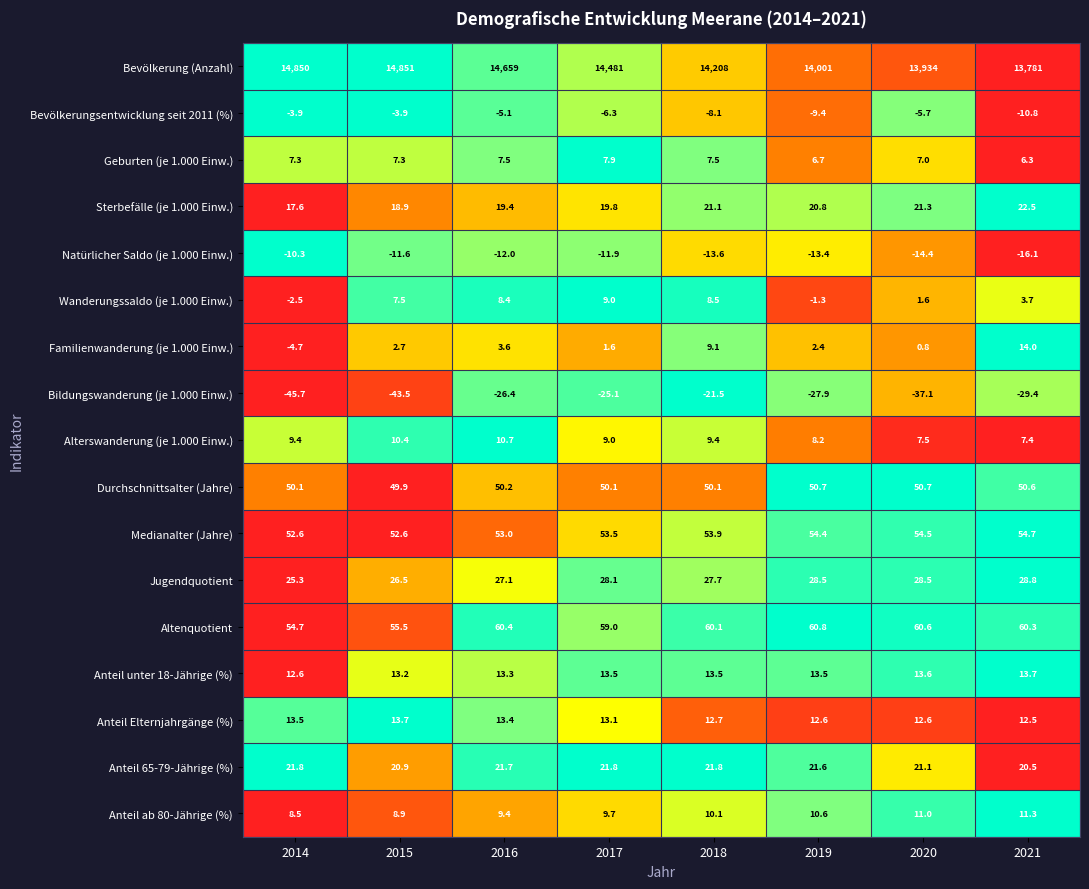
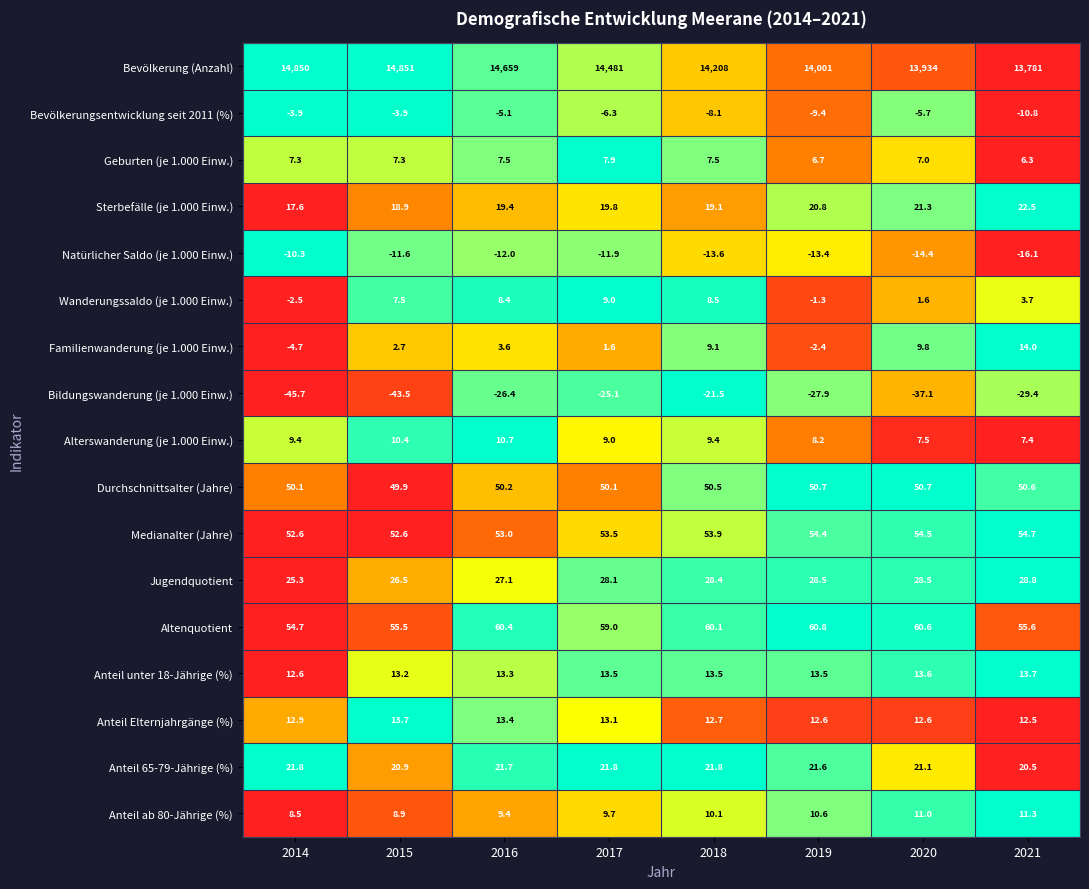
Sterbefälle (je 1.000 Einw.), 2018: 21.1 -> 19.1
Familienwanderung (je 1.000 Einw.), 2019: 2.4 -> -2.4
Familienwanderung (je 1.000 Einw.), 2020: 0.8 -> 9.8
Durchschnittsalter (Jahre), 2018: 50.1 -> 50.5
Jugendquotient, 2018: 27.7 -> 28.4
Altenquotient, 2021: 60.3 -> 55.6
Anteil Elternjahrgänge (%), 2014: 13.5 -> 12.9
